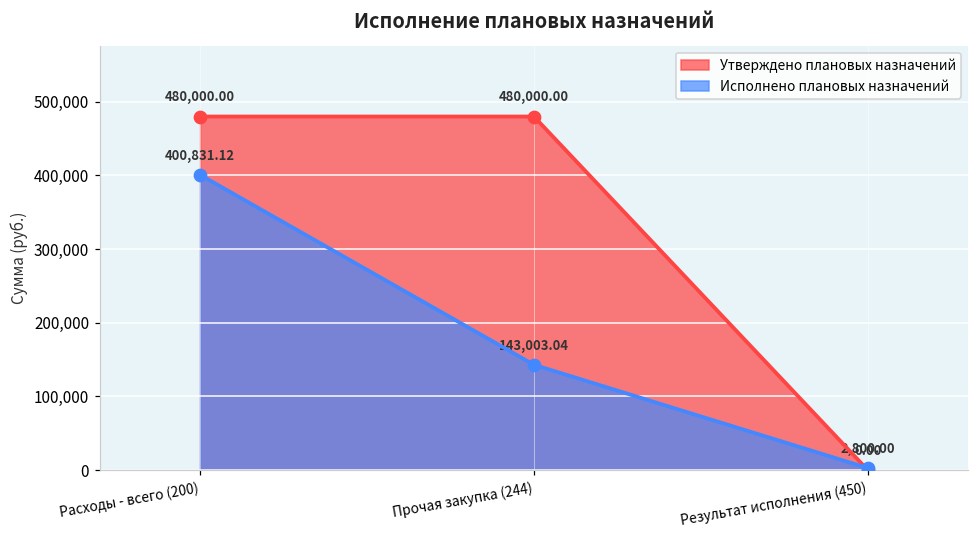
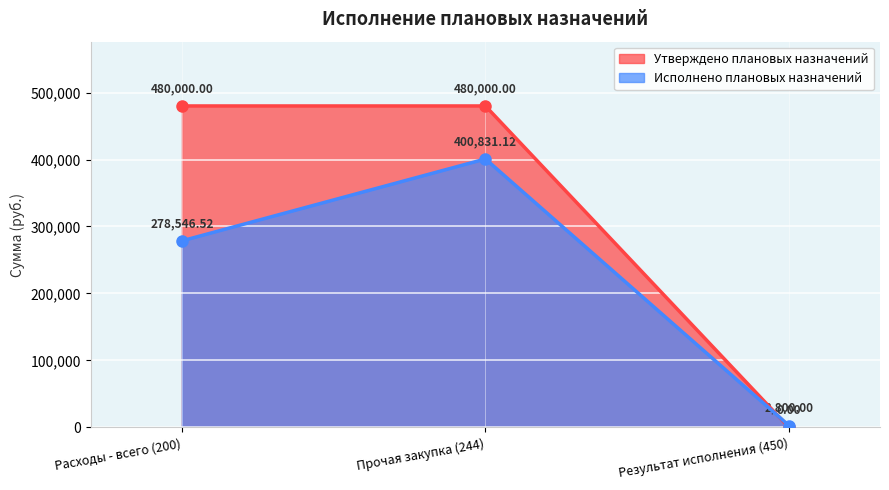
Исполнено плановых назначений, Расходы - всего (200): 400,831.12 -> 278,546.52
Исполнено плановых назначений, Прочая закупка (244): 143,003.04 -> 400,831.12
